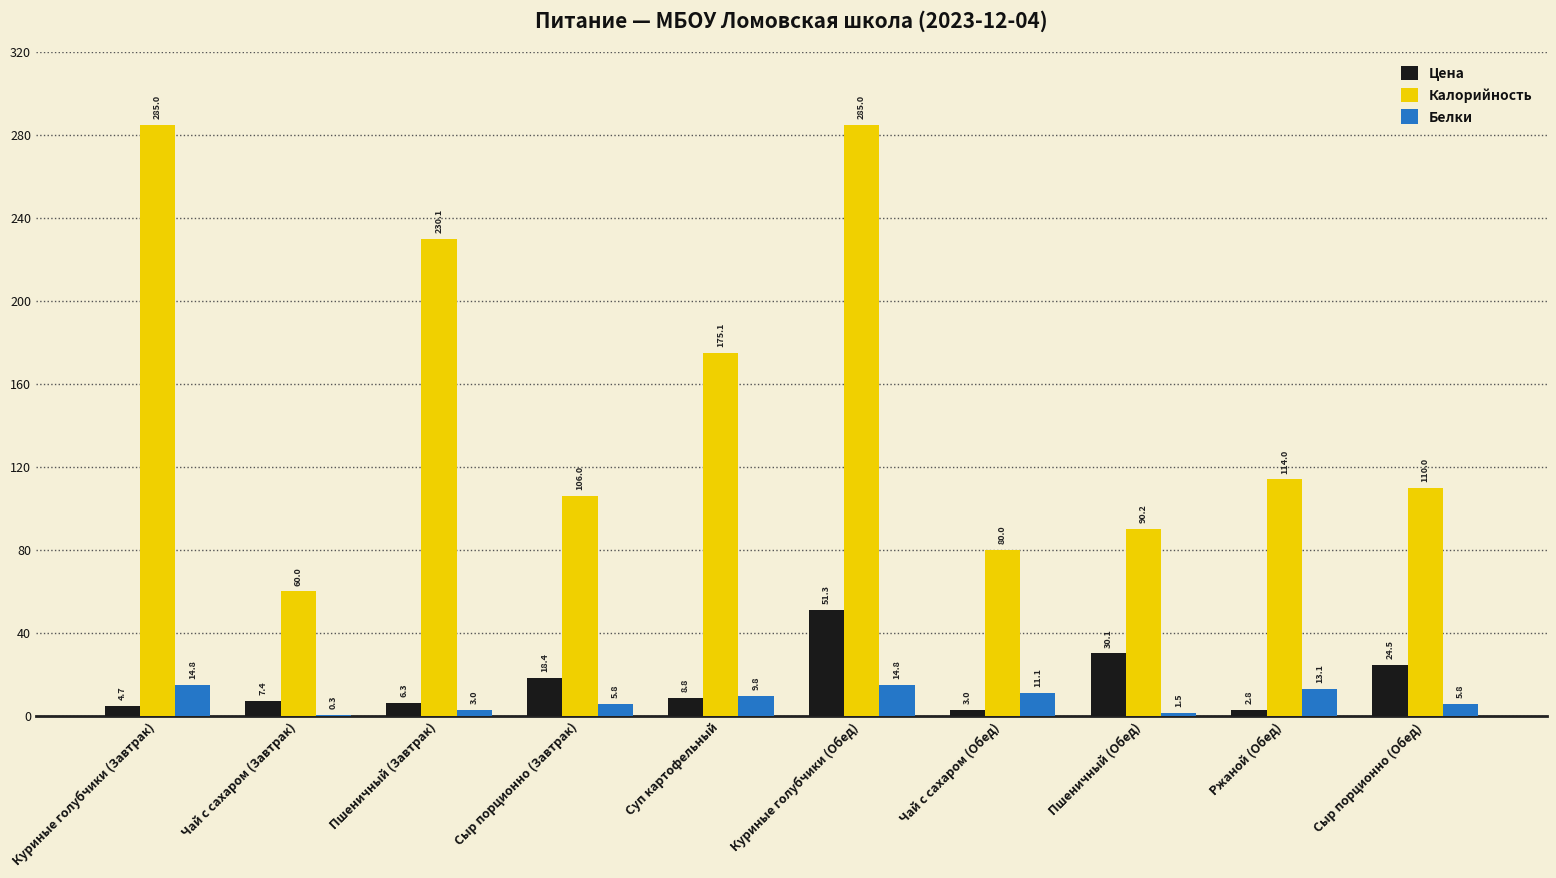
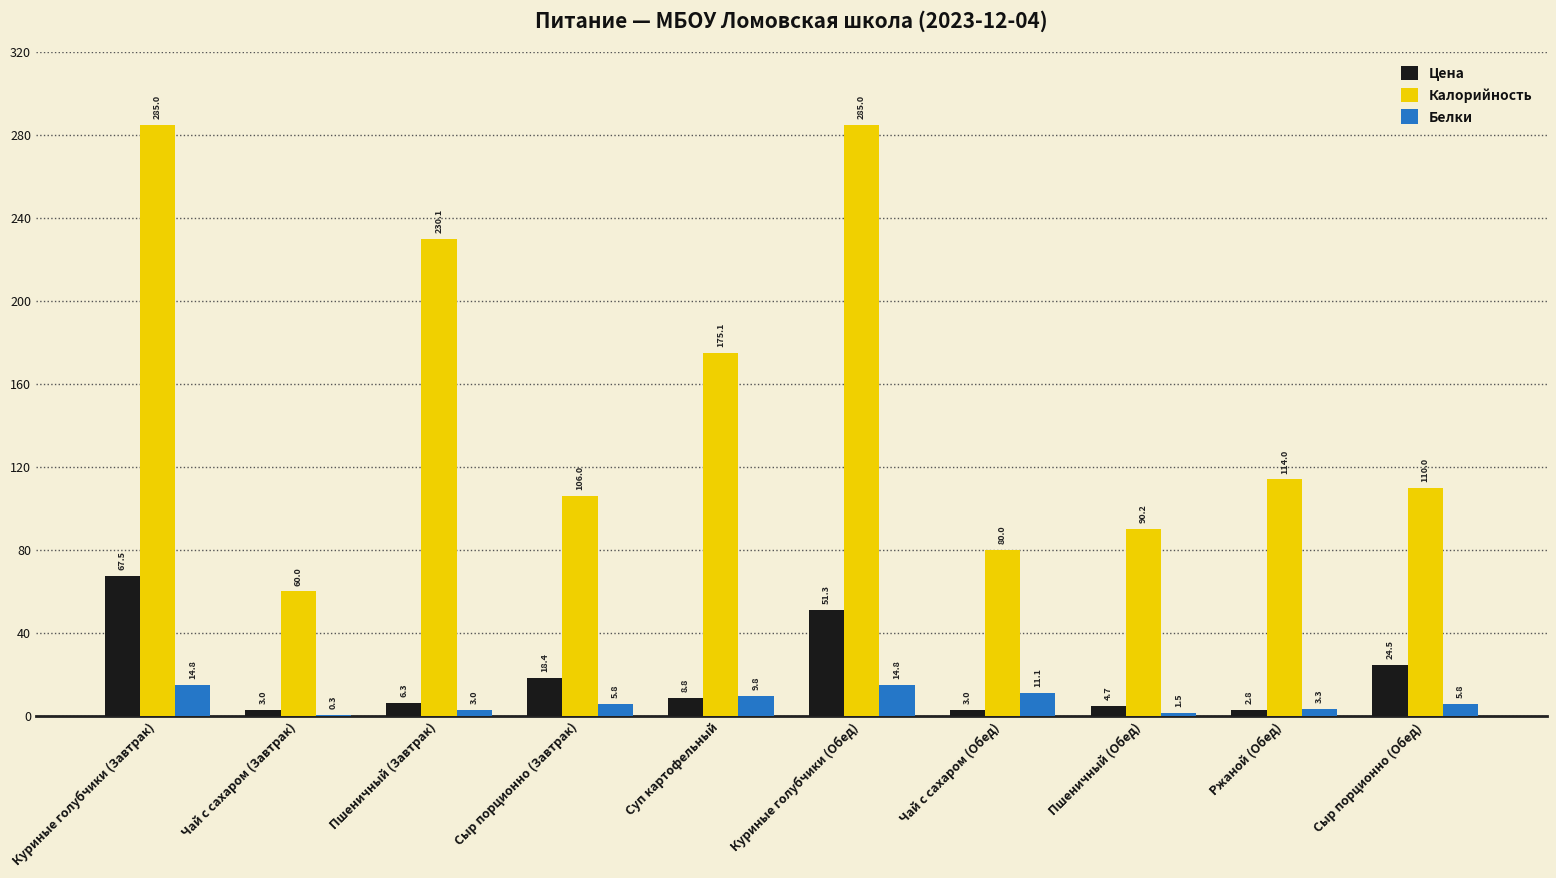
Цена, Куриные голубчики (Завтрак): 4.7 -> 67.5
Цена, Чай с сахаром (Завтрак): 7.4 -> 3.0
Цена, Пшеничный (Обед): 30.1 -> 4.7
Белки, Ржаной (Обед): 13.1 -> 3.3
